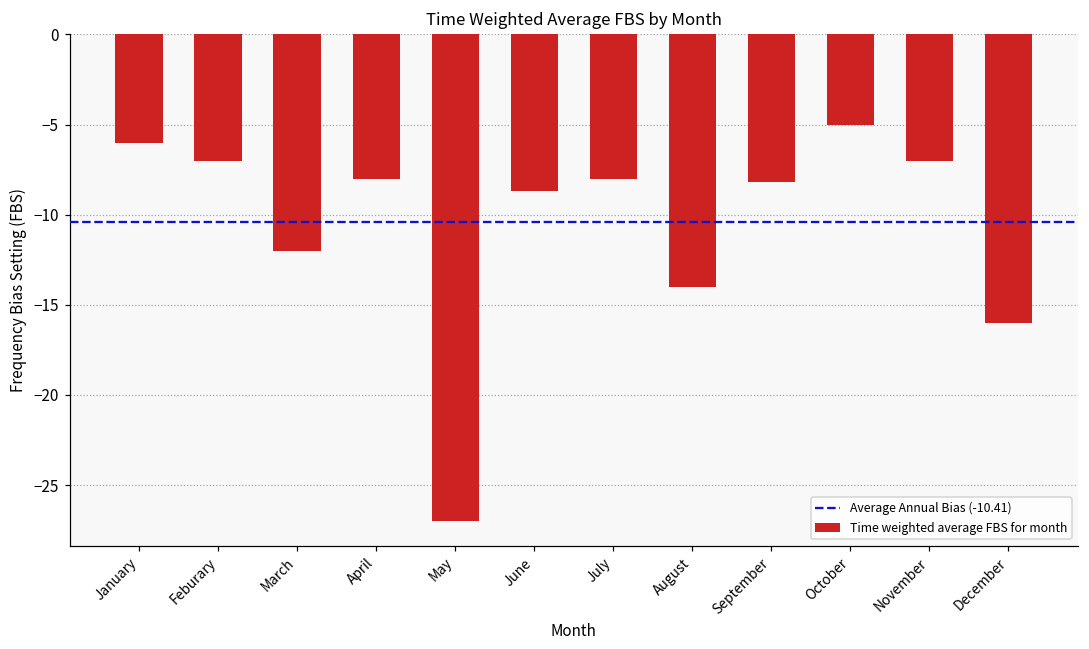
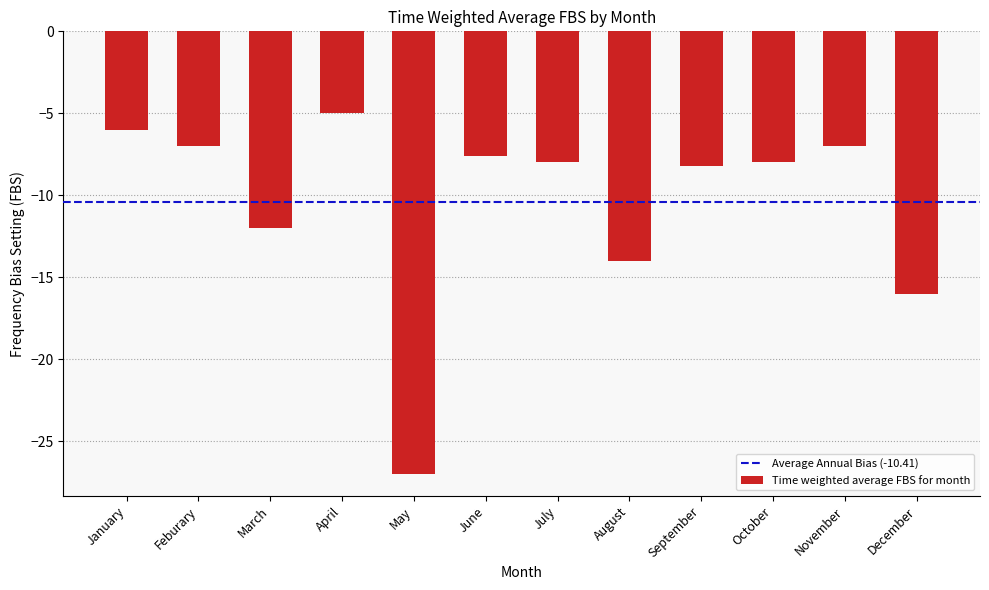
April: -8 -> -5
June: -8.7 -> -7.6
October: -5 -> -8
